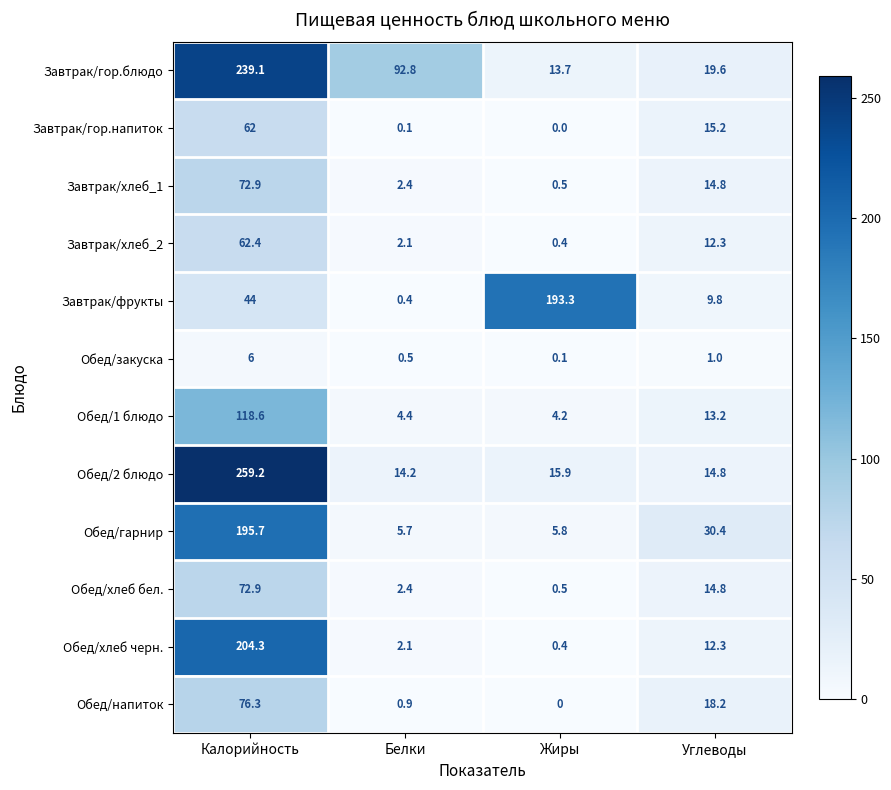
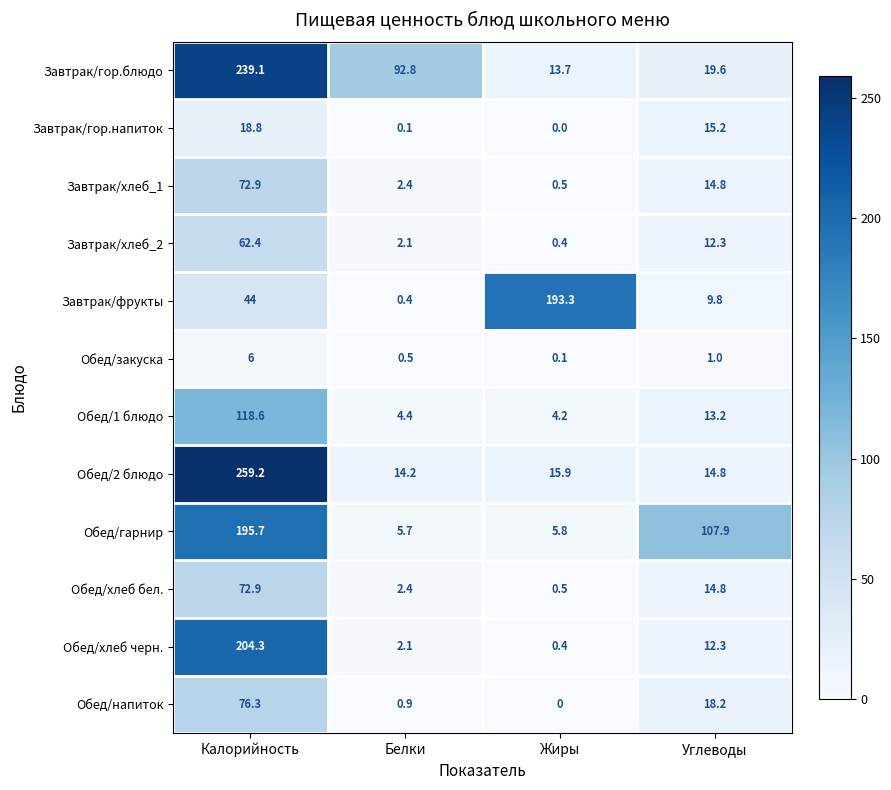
Завтрак/гор.напиток, Калорийность: 62 -> 18.8
Обед/гарнир, Углеводы: 30.4 -> 107.9
